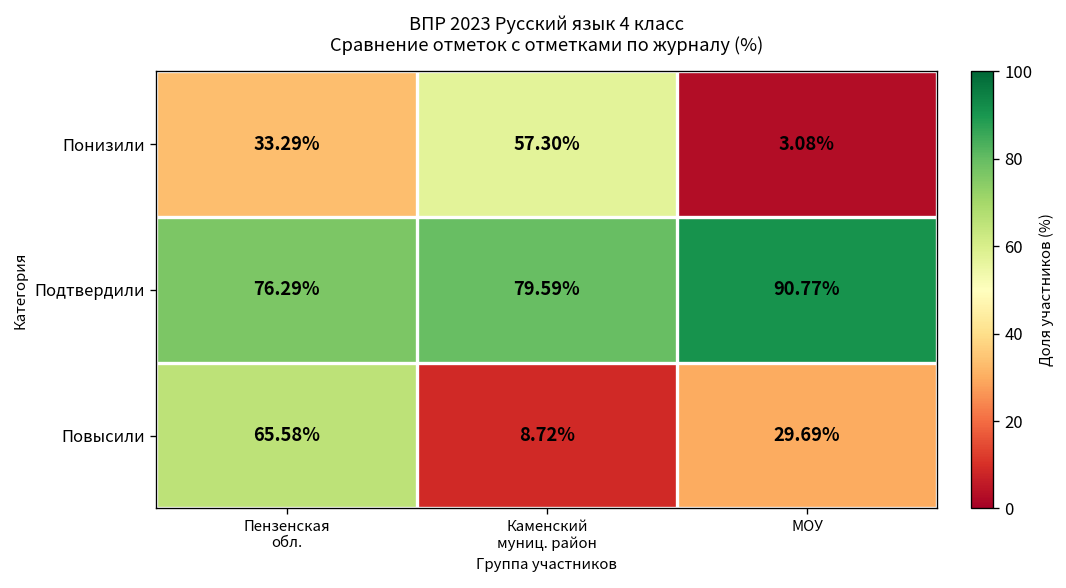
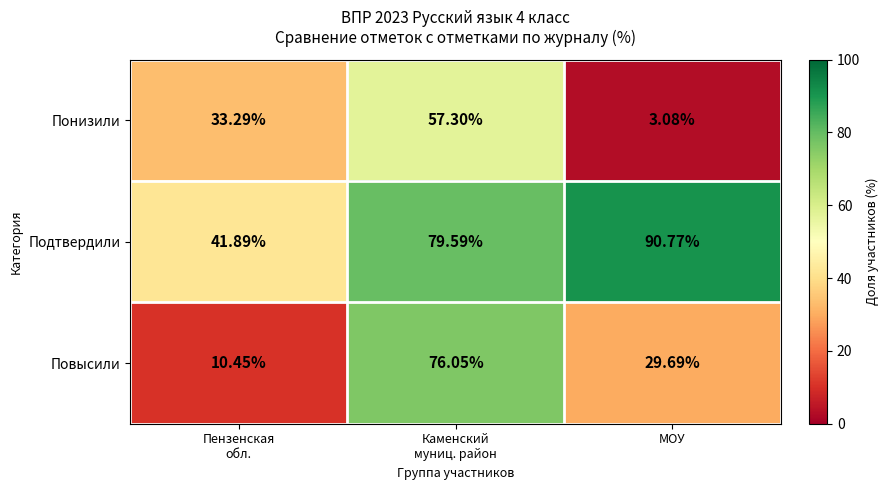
Подтвердили, Пензенская обл.: 76.29% -> 41.89%
Повысили, Пензенская обл.: 65.58% -> 10.45%
Повысили, Каменский муниц. район: 8.72% -> 76.05%
